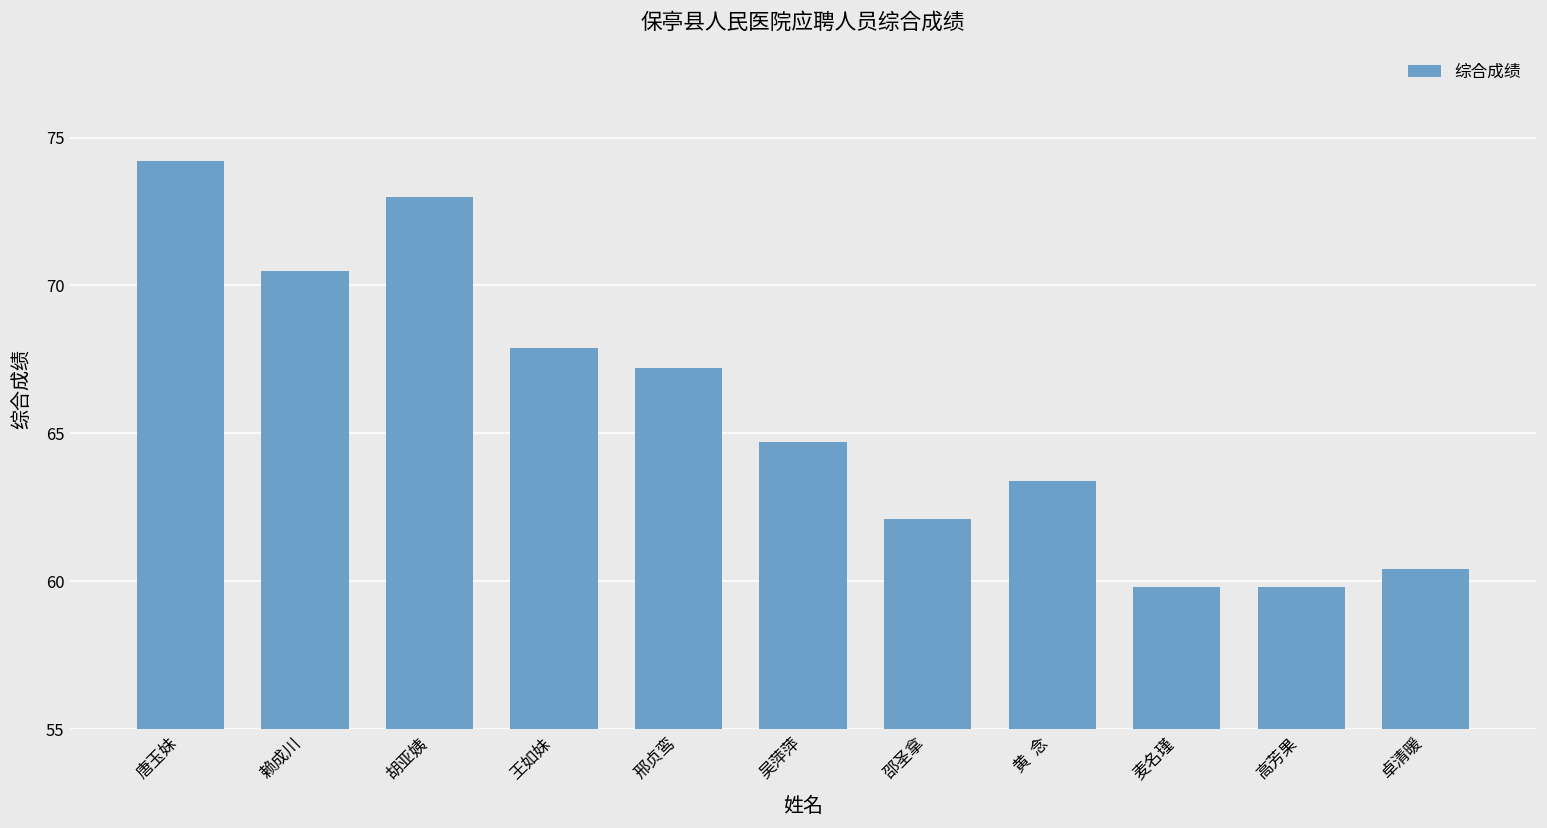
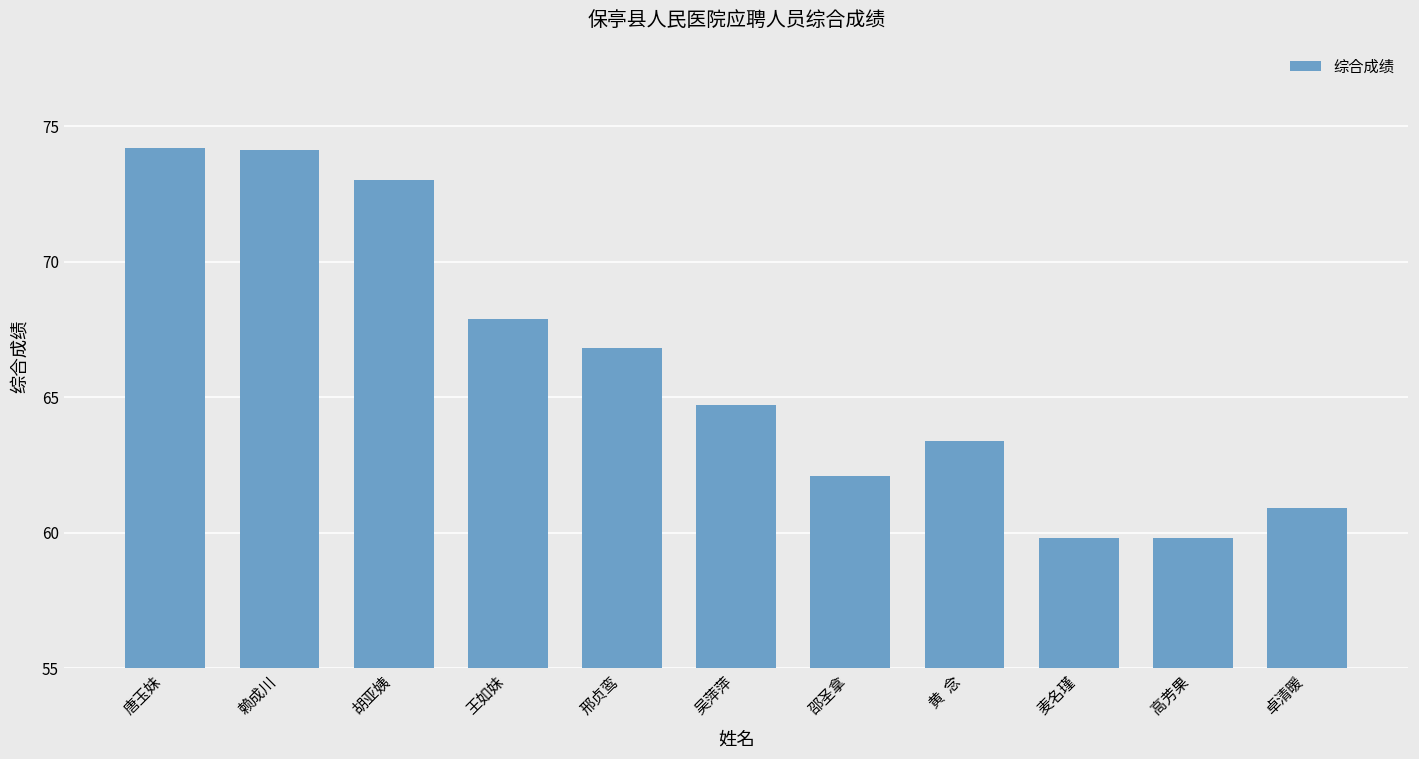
赖成川: 70.5 -> 74.1
邢贞鸾: 67.2 -> 66.8
卓清暖: 60.4 -> 60.9
